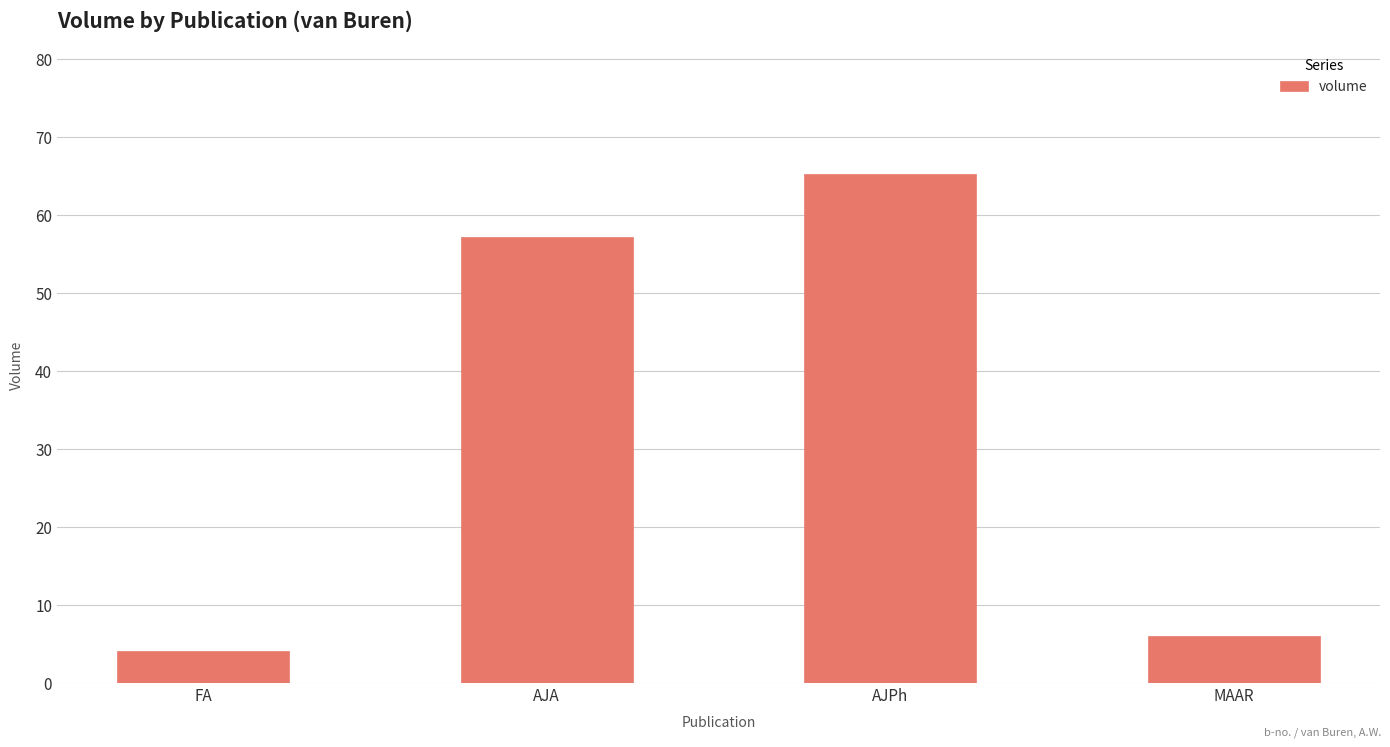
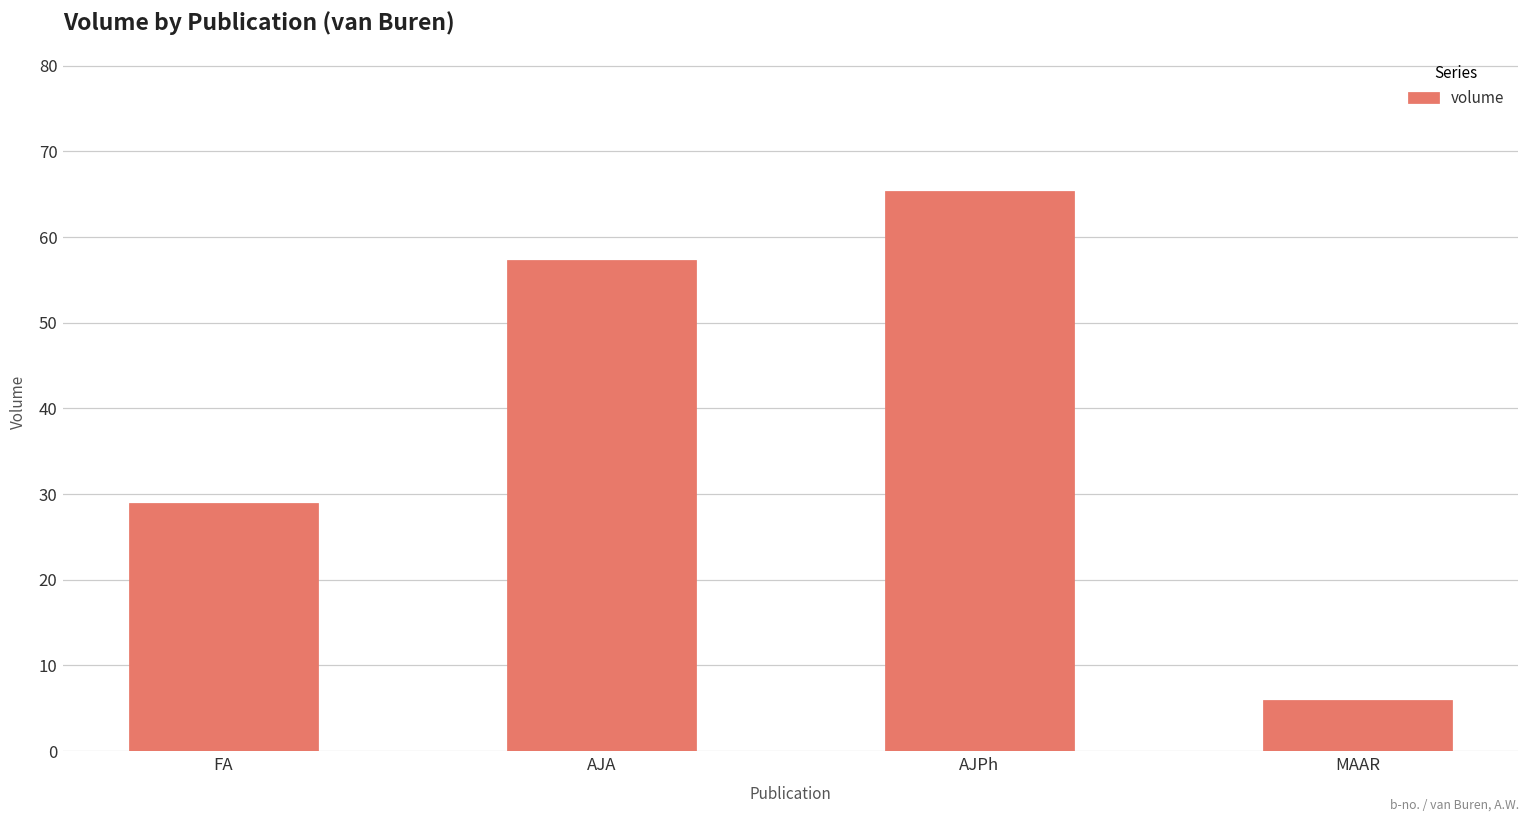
FA: 4 -> 29
